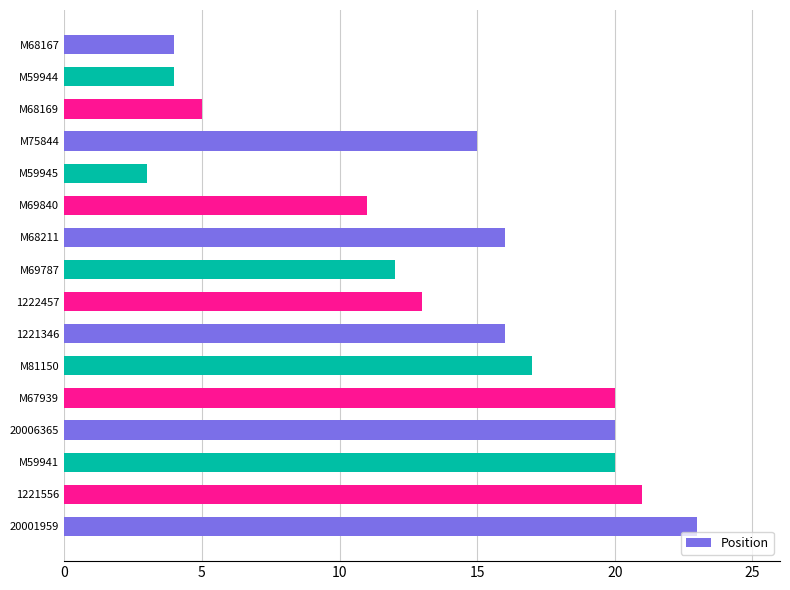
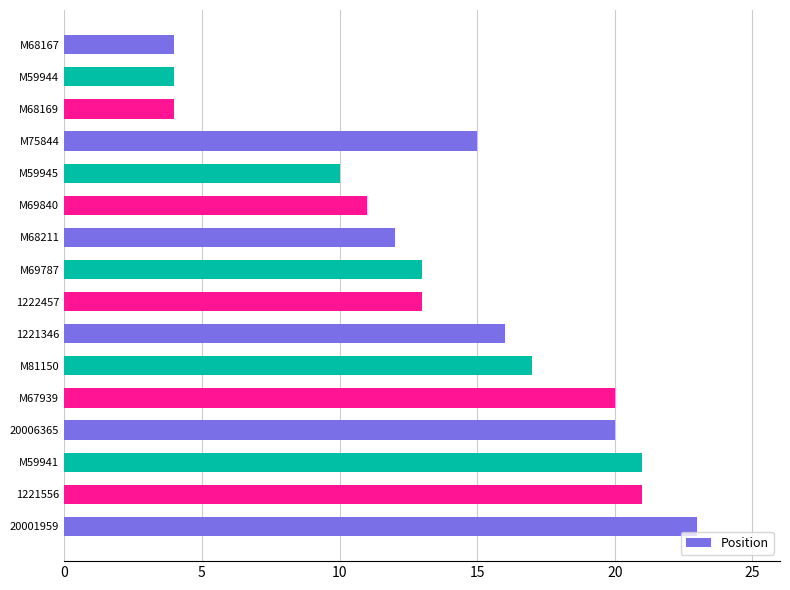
M68169: 5 -> 4
M59945: 3 -> 10
M68211: 16 -> 12
M69787: 12 -> 13
M59941: 20 -> 21
